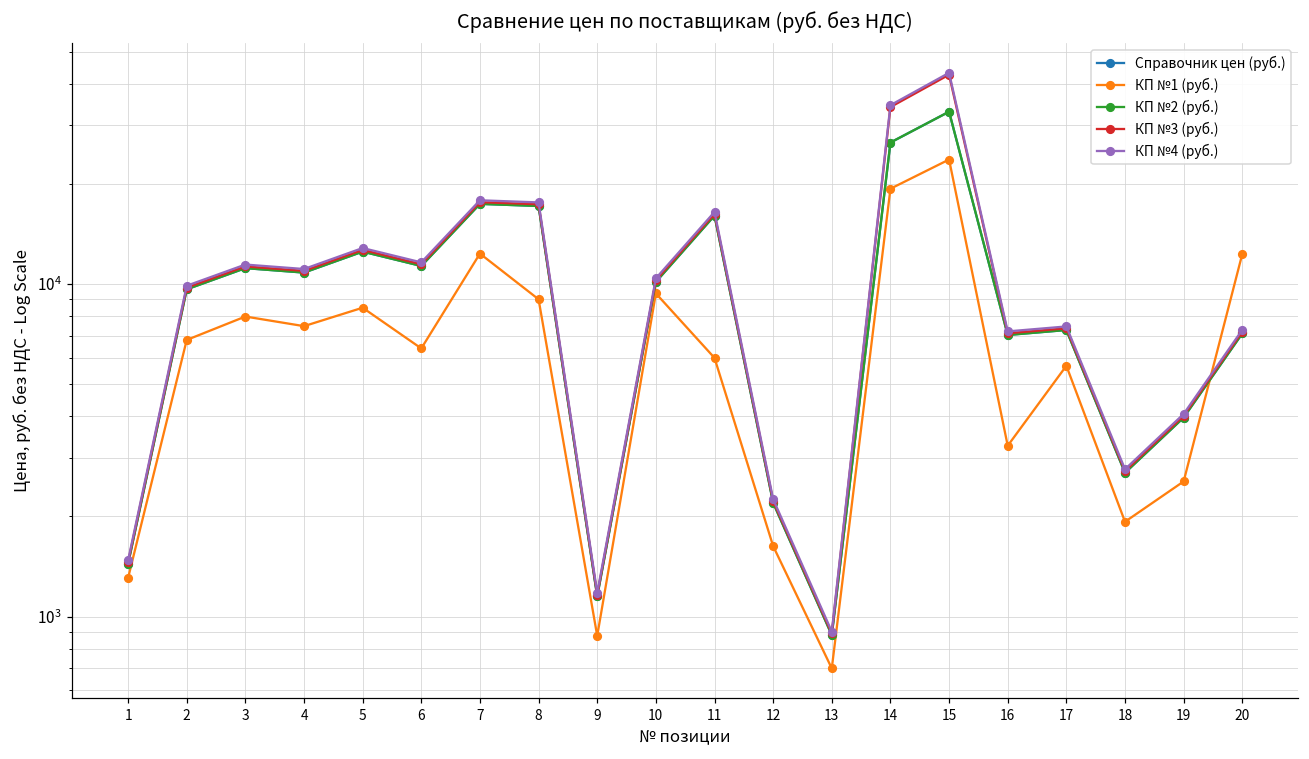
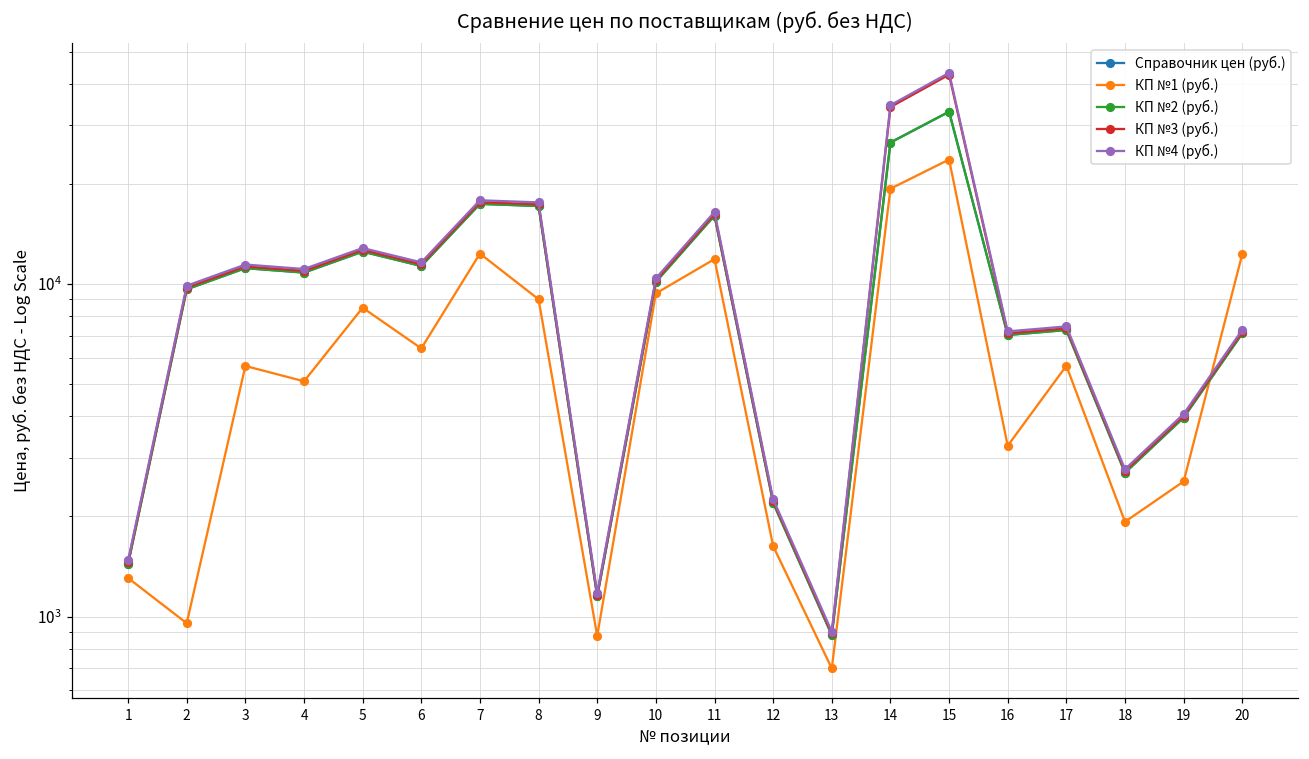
КП №1 (руб.), 2: 6800 -> 950
КП №1 (руб.), 3: 8000 -> 5700
КП №1 (руб.), 4: 7500 -> 5100
КП №1 (руб.), 11: 6000 -> 11900
